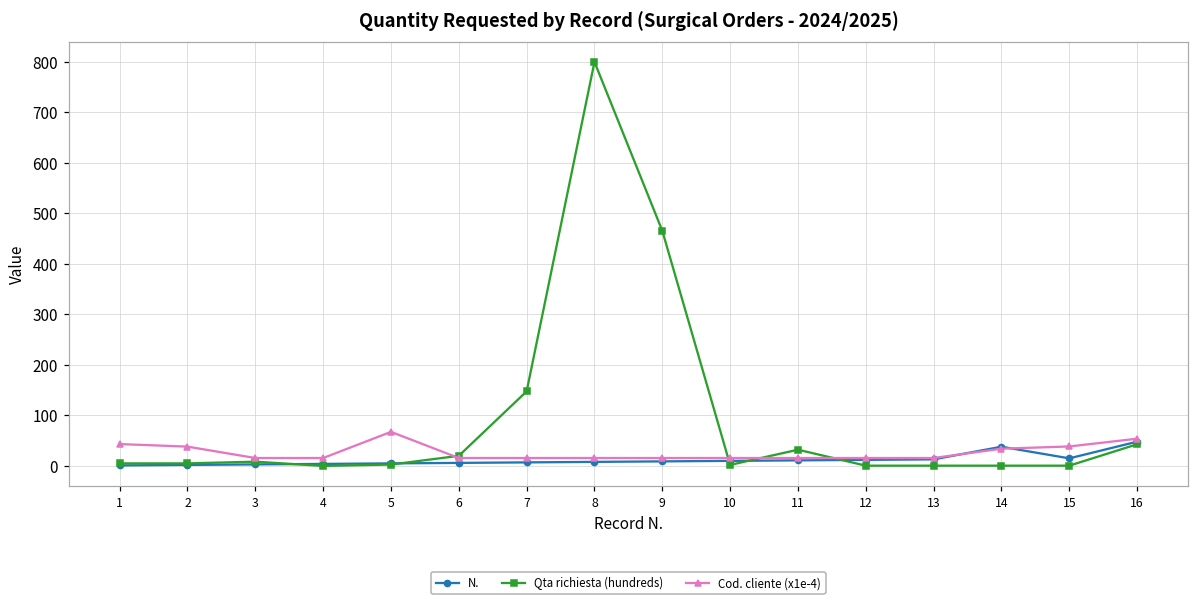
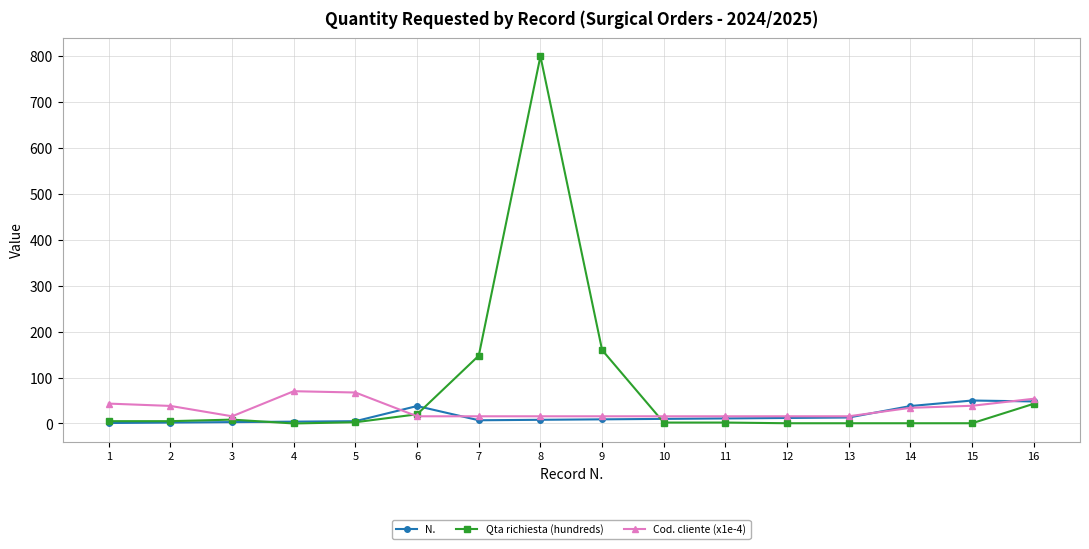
Cod. cliente (x1e-4), 4: 20 -> 70
N., 6: 10 -> 40
Qta richiesta (hundreds), 9: 470 -> 160
Qta richiesta (hundreds), 11: 30 -> 0
N., 15: 20 -> 50
